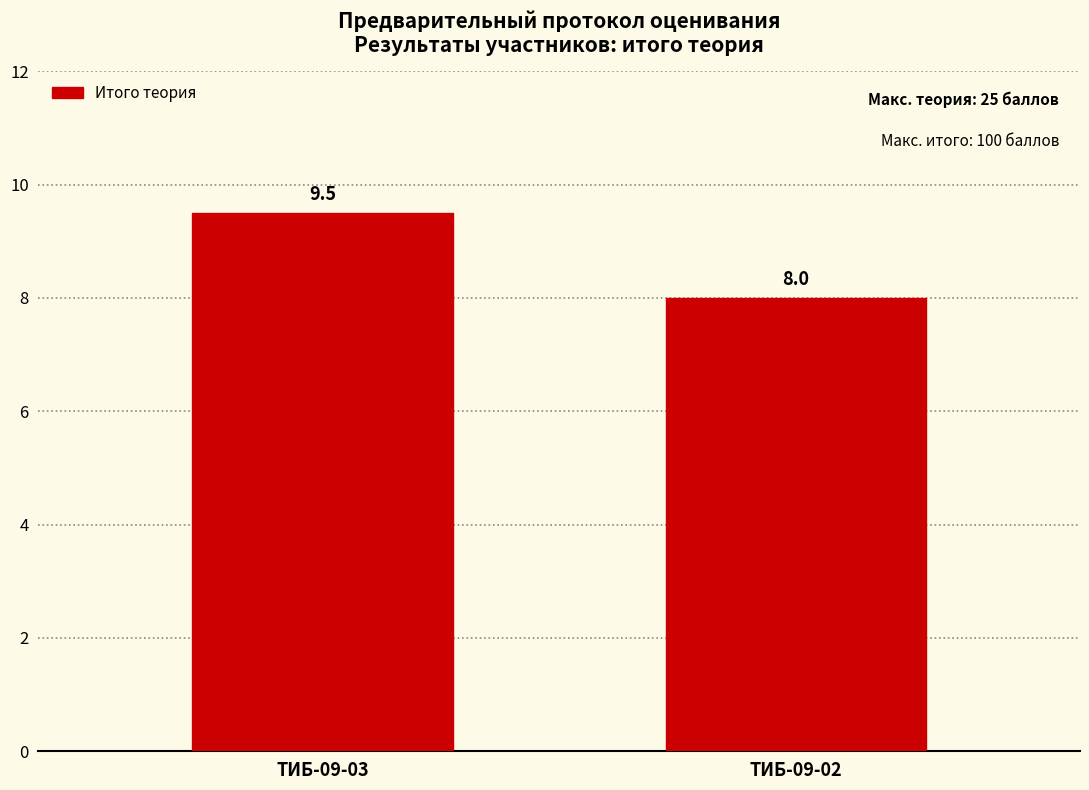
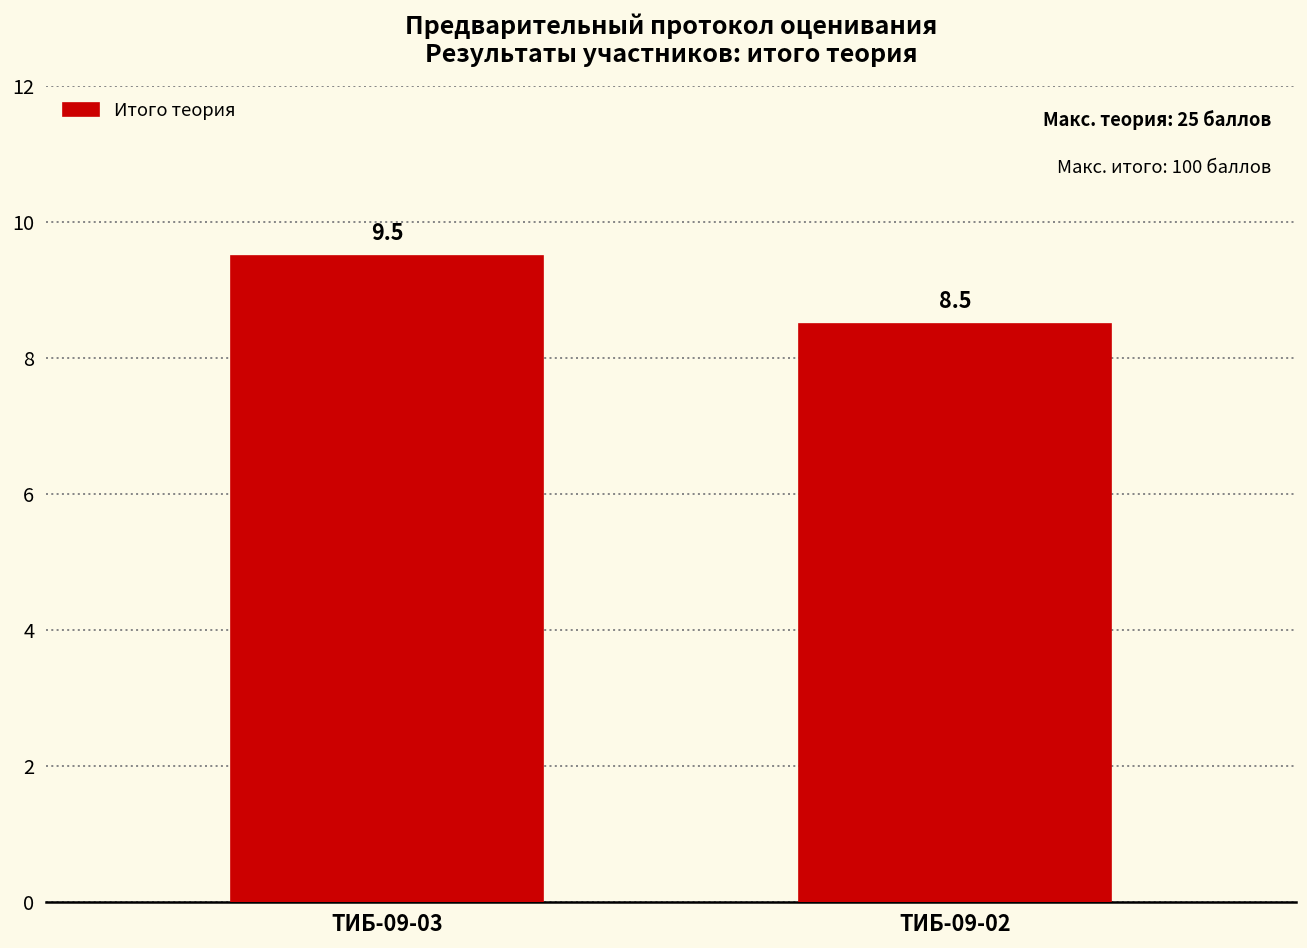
ТИБ-09-02: 8.0 -> 8.5
